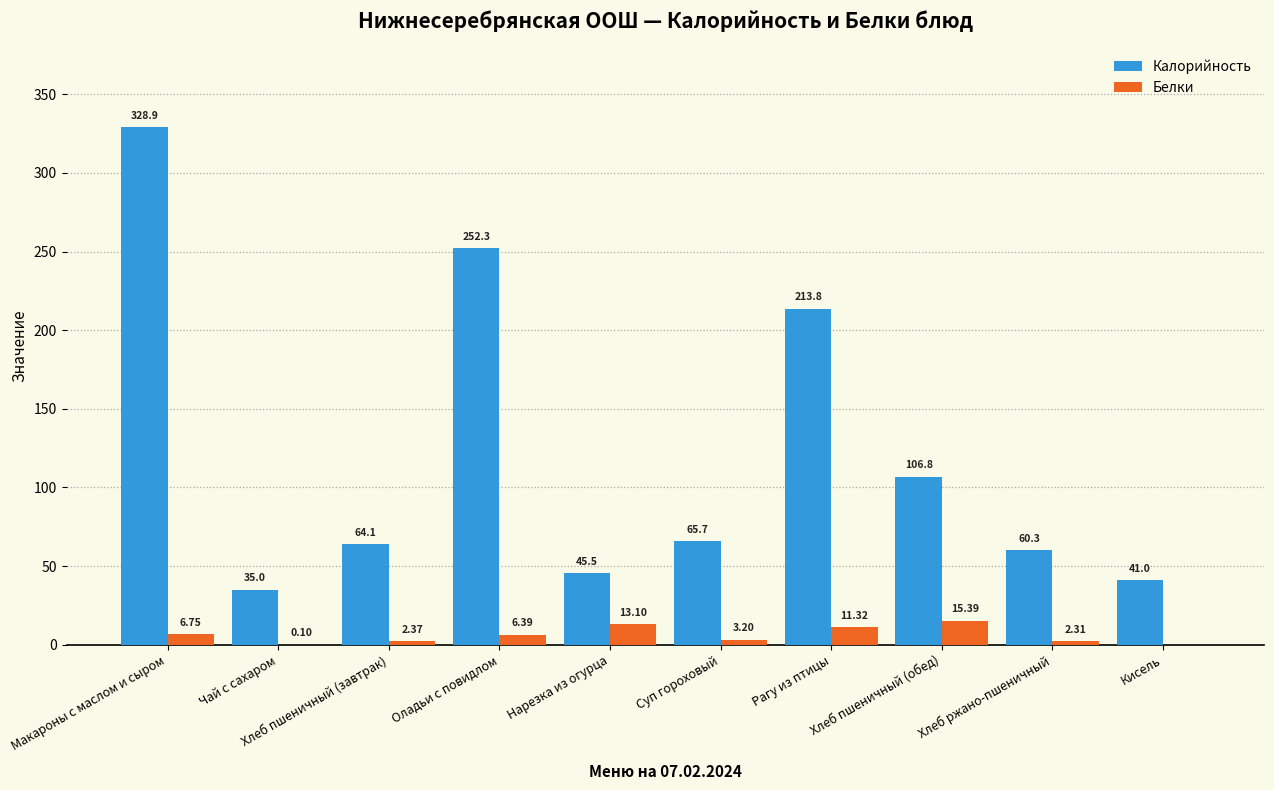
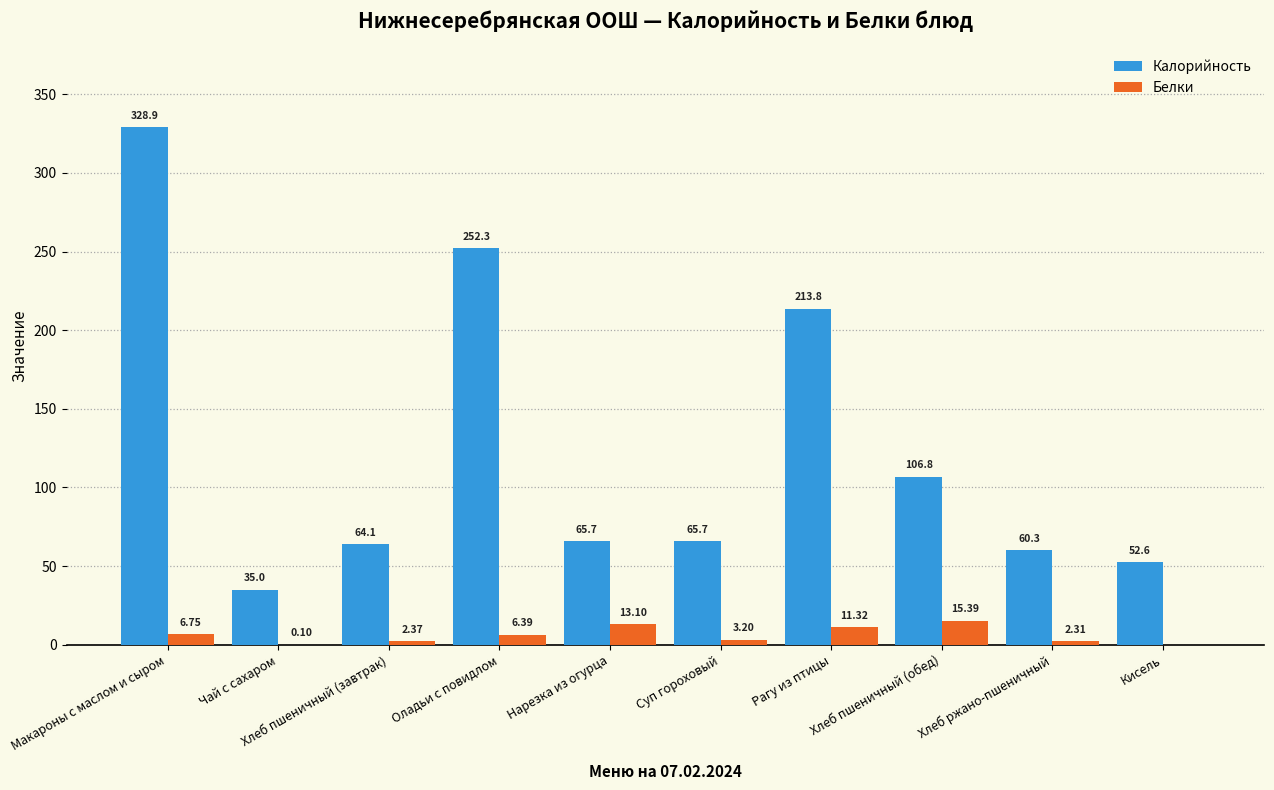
Калорийность, Нарезка из огурца: 45.5 -> 65.7
Калорийность, Кисель: 41.0 -> 52.6
